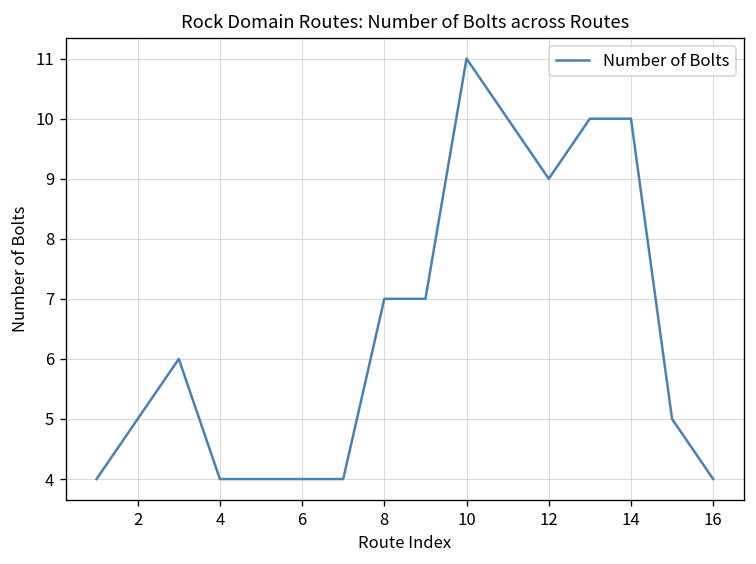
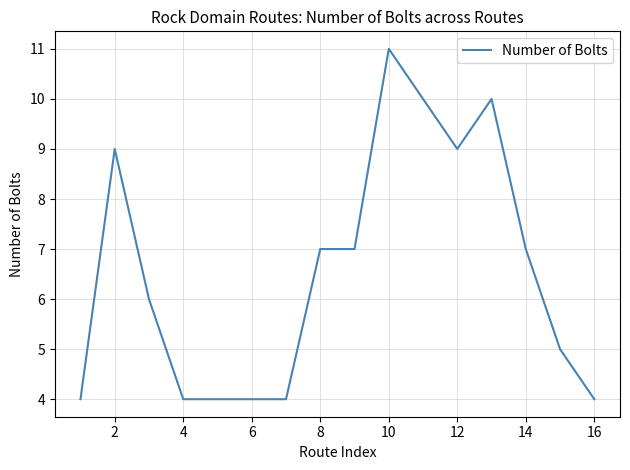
2: 5 -> 9
14: 10 -> 7
